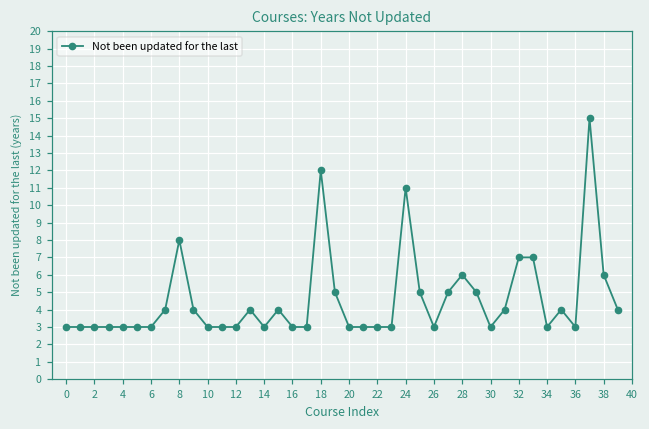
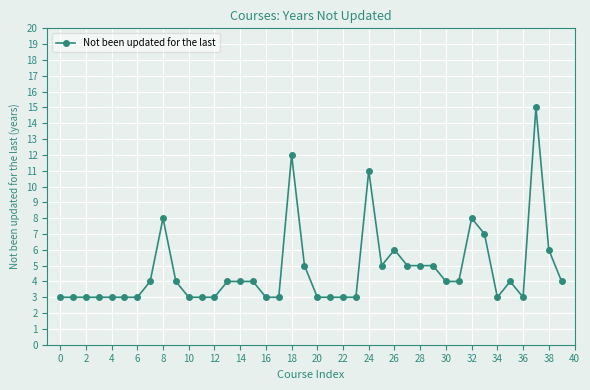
14: 3 -> 4
26: 3 -> 6
28: 6 -> 5
30: 3 -> 4
32: 7 -> 8
